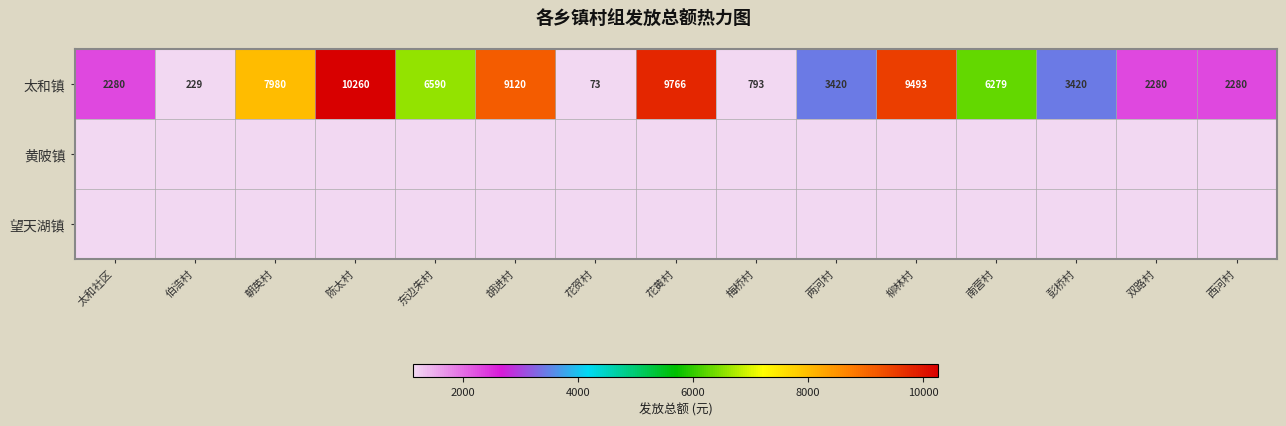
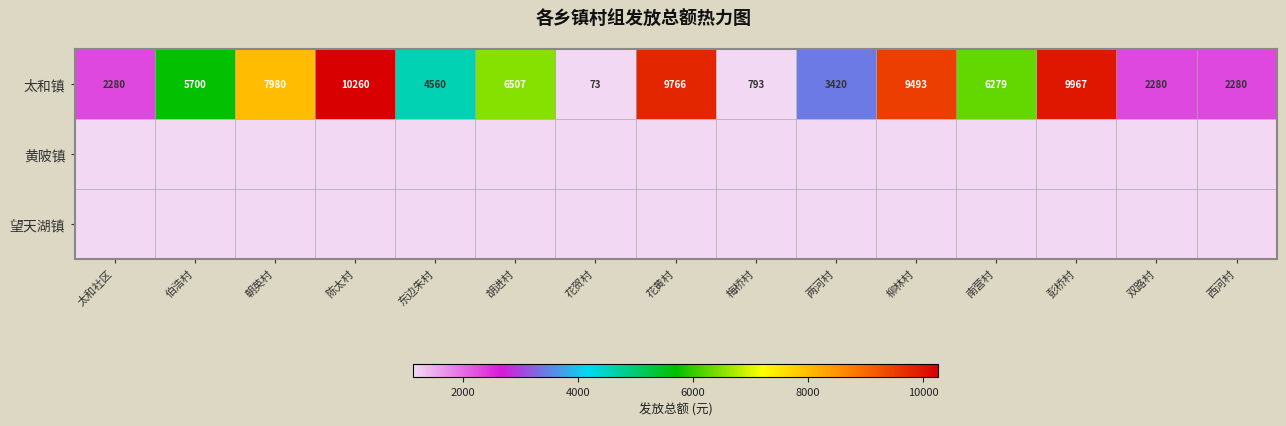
太和镇, 伯浩村: 229 -> 5700
太和镇, 东边朱村: 6590 -> 4560
太和镇, 胡进村: 9120 -> 6507
太和镇, 彭桥村: 3420 -> 9967
